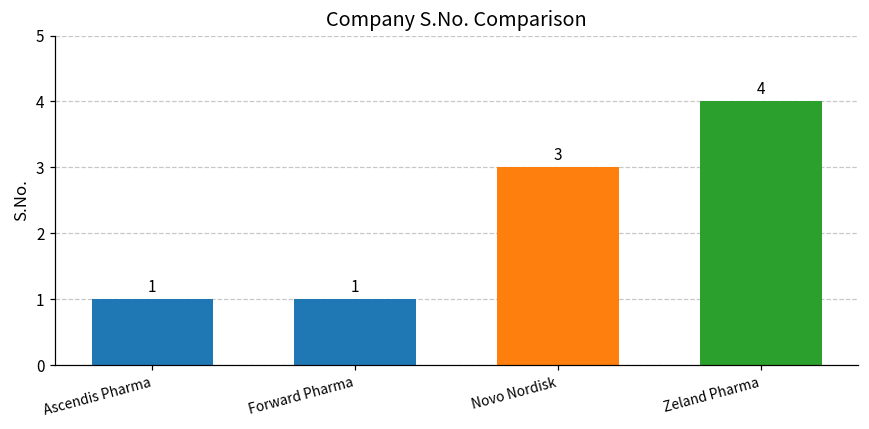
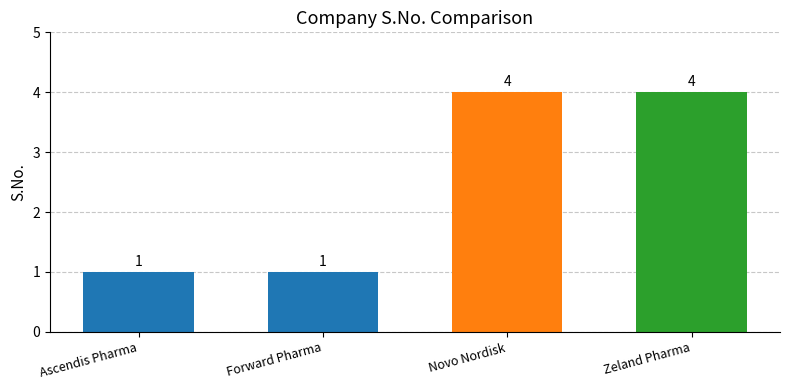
Novo Nordisk: 3 -> 4
